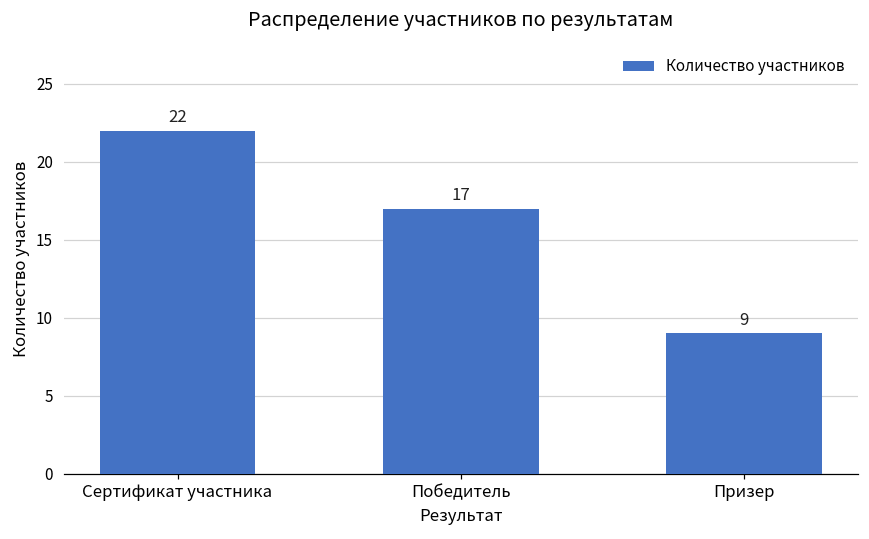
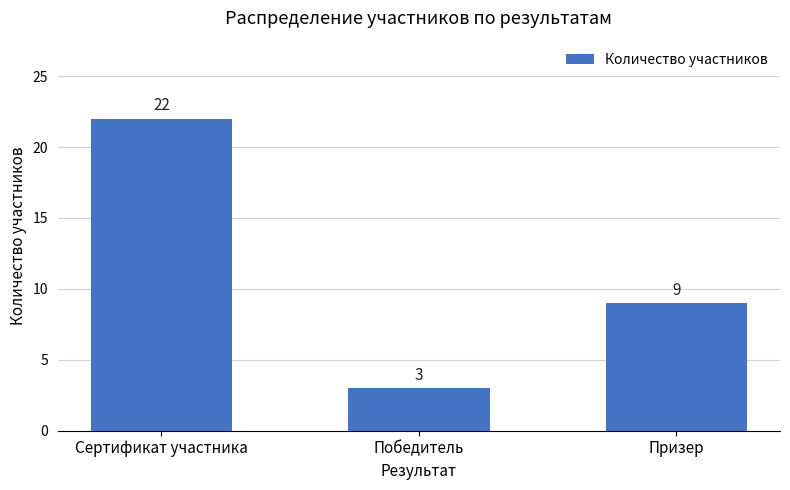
Победитель: 17 -> 3
